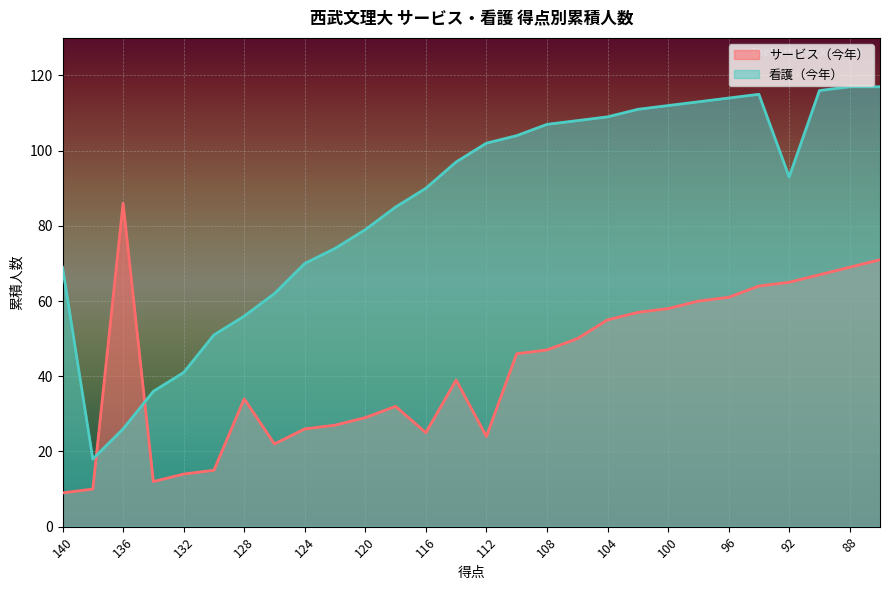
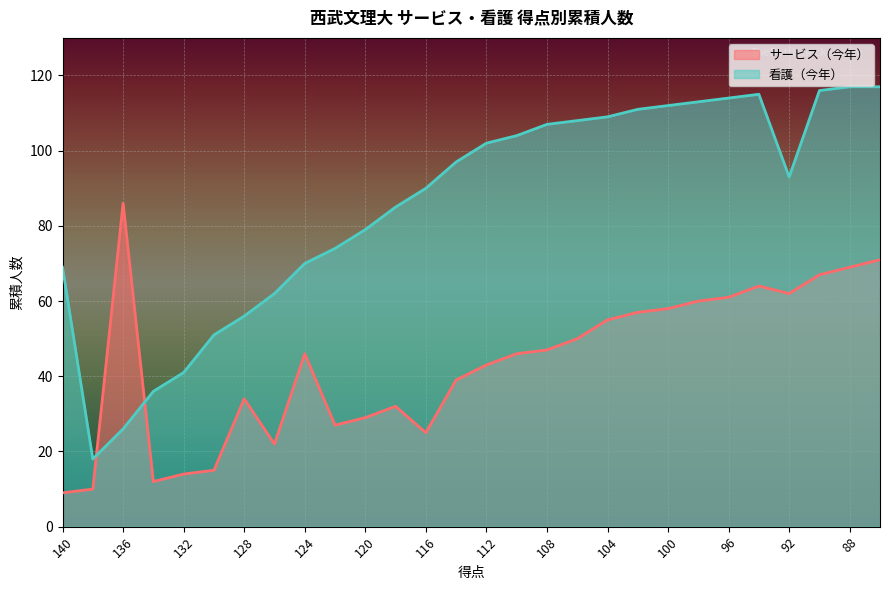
サービス（今年）, 124: 26 -> 46
サービス（今年）, 112: 24 -> 43
サービス（今年）, 92: 65 -> 62
